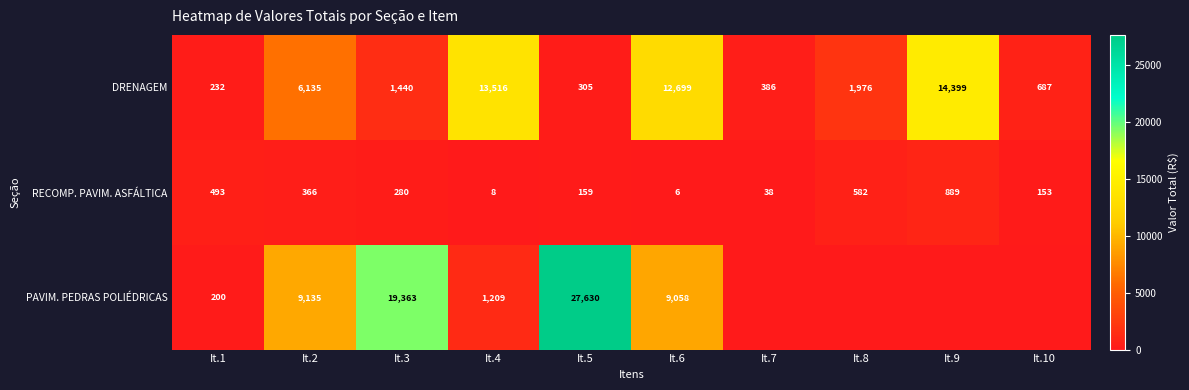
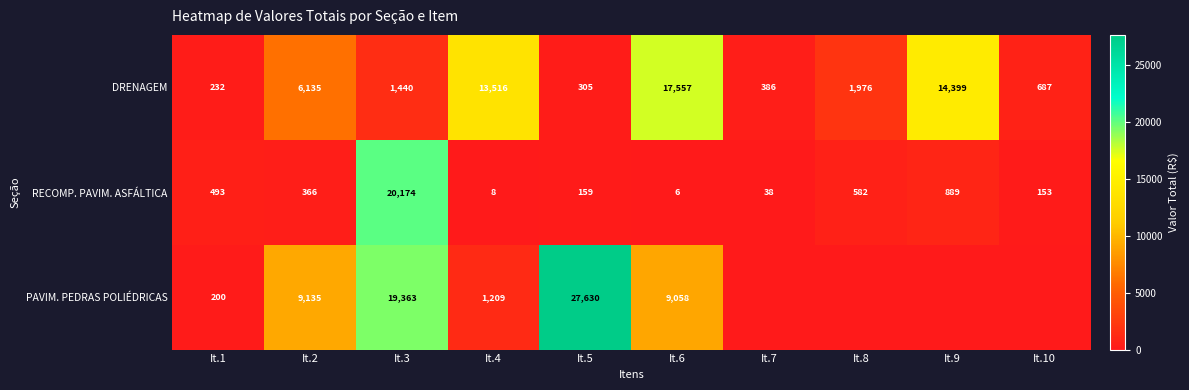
DRENAGEM, It.6: 12,699 -> 17,557
RECOMP. PAVIM. ASFÁLTICA, It.3: 280 -> 20,174
